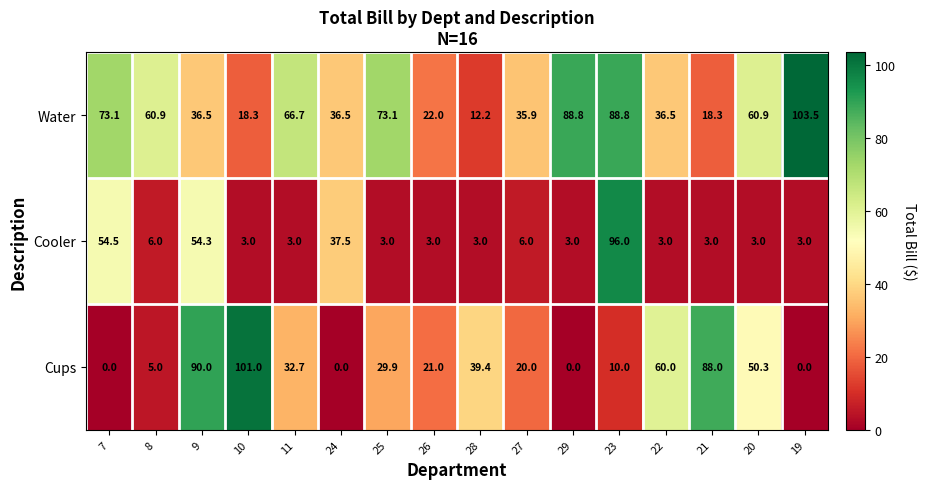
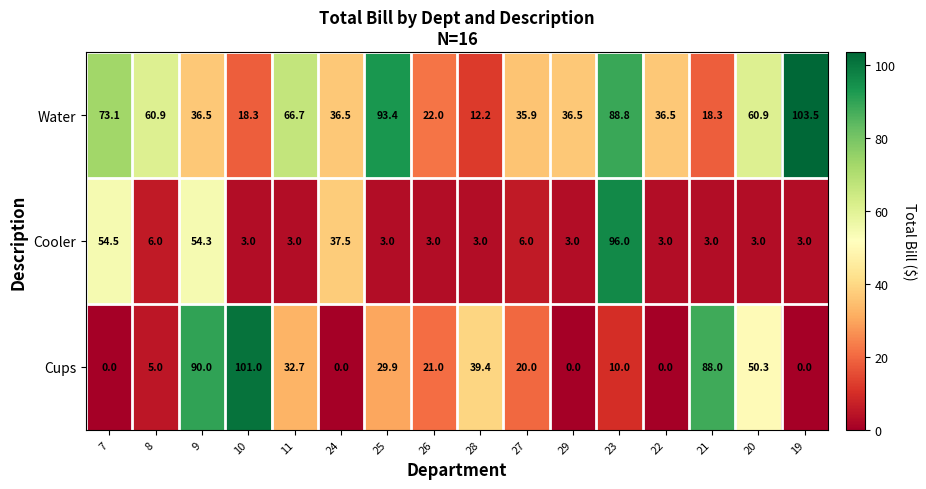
Water, 25: 73.1 -> 93.4
Water, 29: 88.8 -> 36.5
Cups, 22: 60.0 -> 0.0
